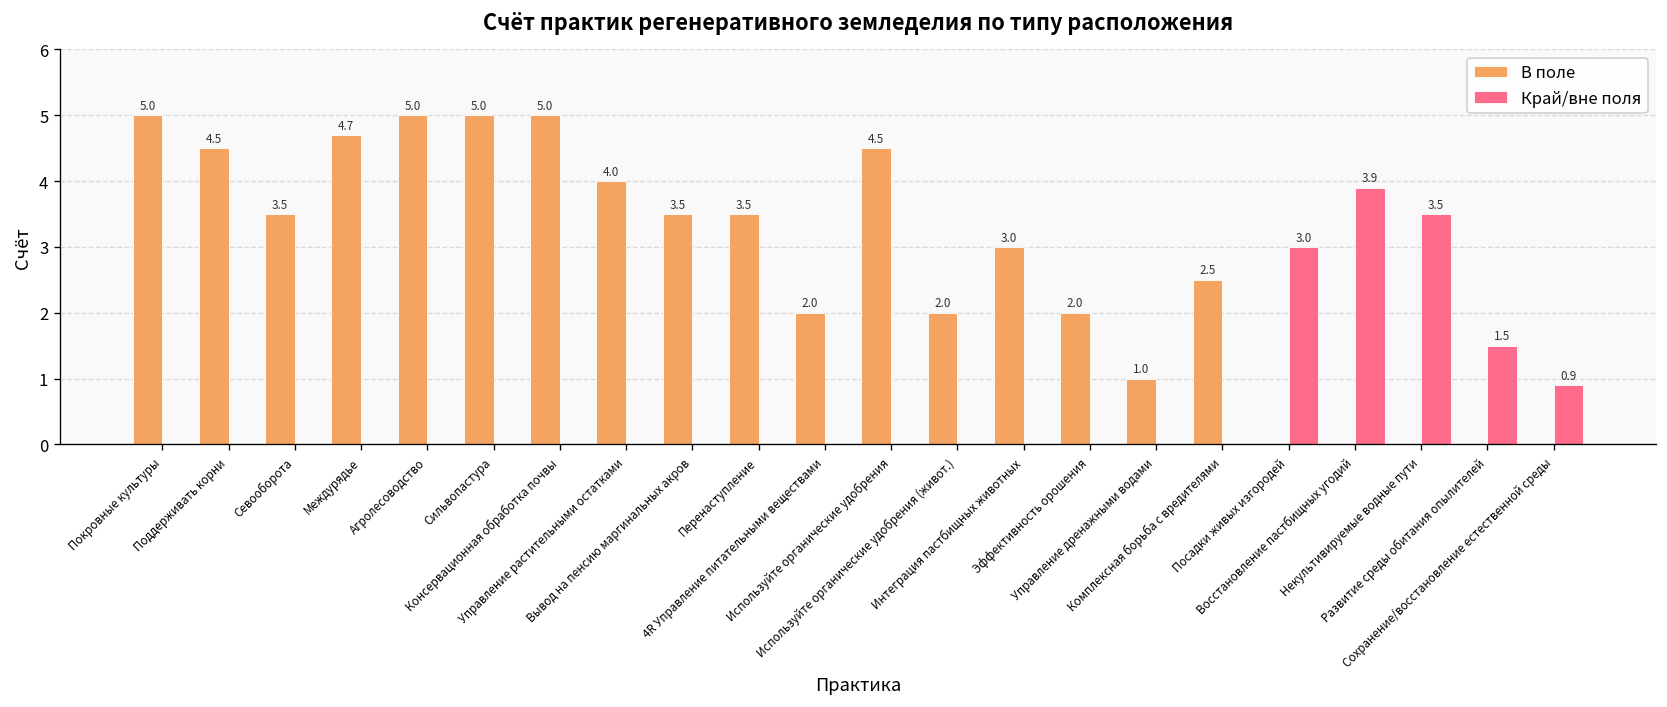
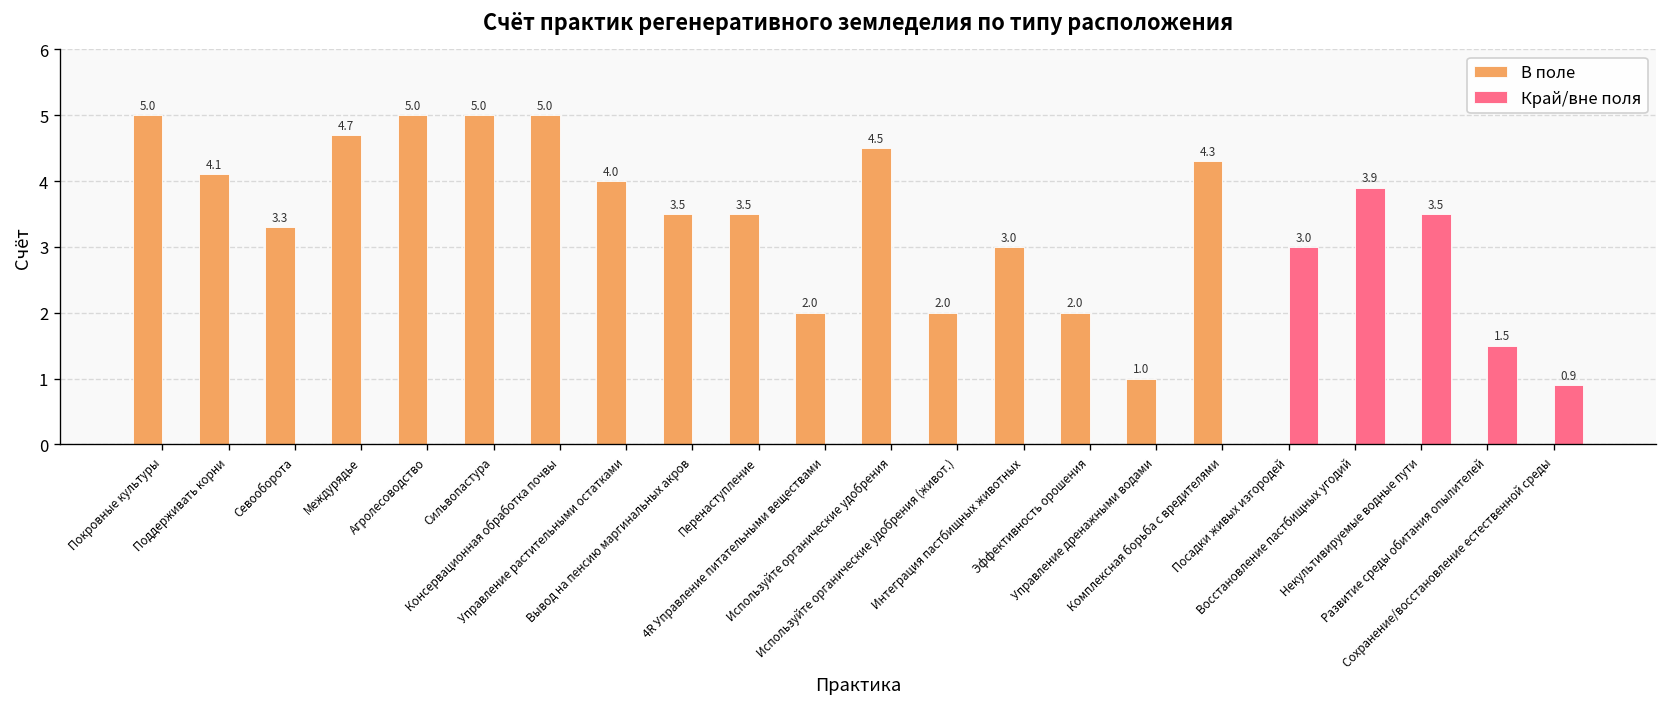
В поле, Поддерживать корни: 4.5 -> 4.1
В поле, Севооборота: 3.5 -> 3.3
В поле, Комплексная борьба с вредителями: 2.5 -> 4.3
